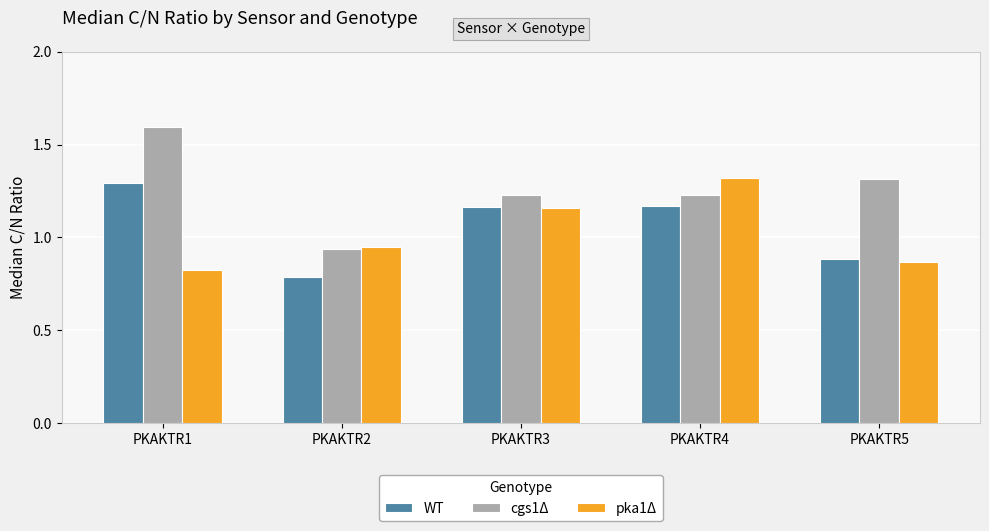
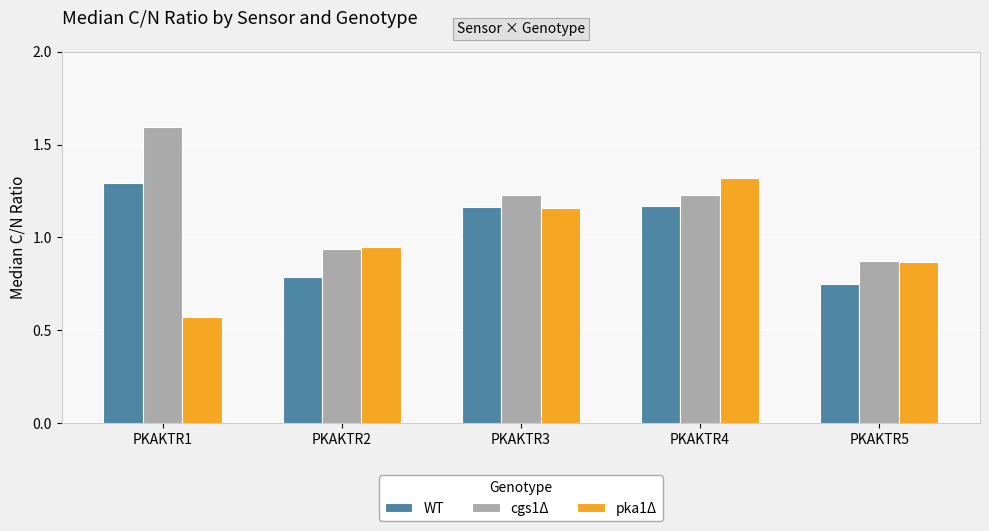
pka1Δ, PKAKTR1: 0.82 -> 0.57
WT, PKAKTR5: 0.89 -> 0.75
cgs1Δ, PKAKTR5: 1.31 -> 0.87
